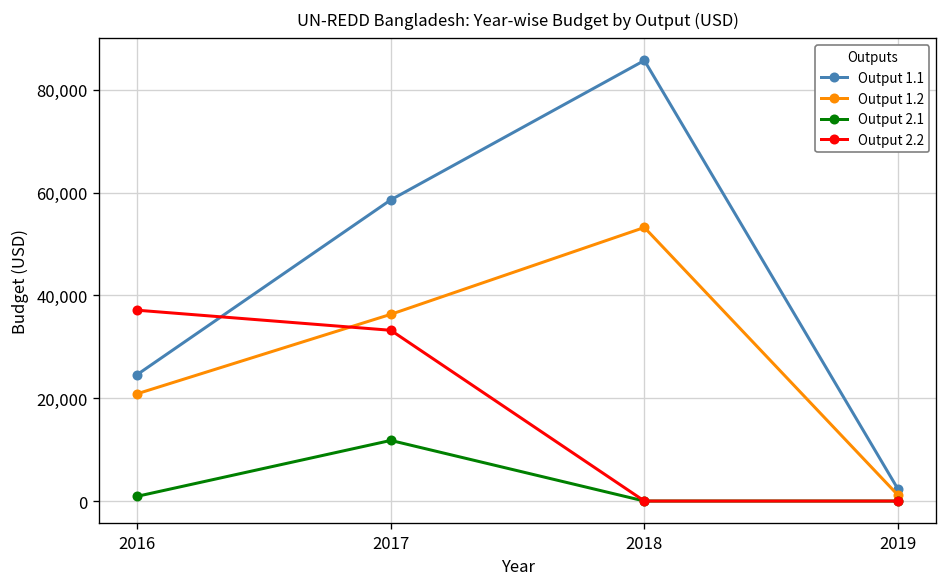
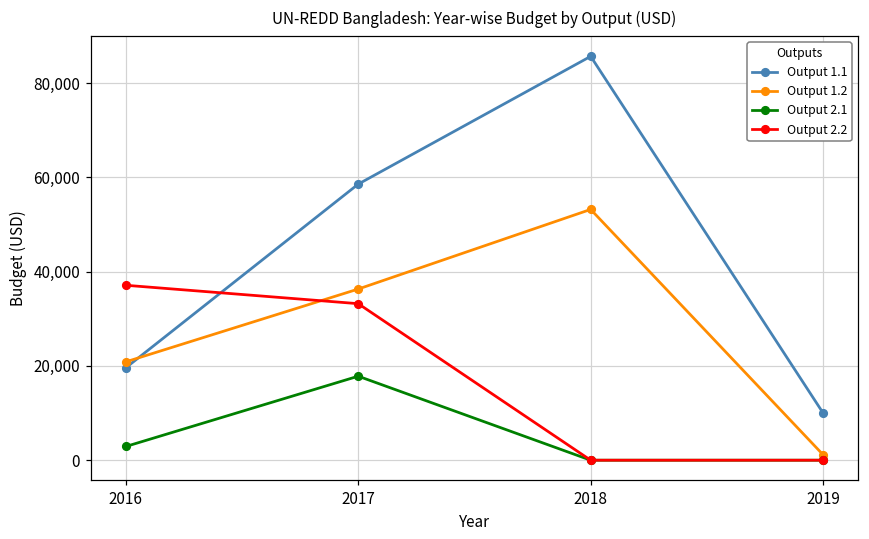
Output 1.1, 2016: 25,000 -> 20,000
Output 2.1, 2016: 1,000 -> 3,000
Output 2.1, 2017: 12,000 -> 18,000
Output 1.1, 2019: 2,000 -> 10,000
